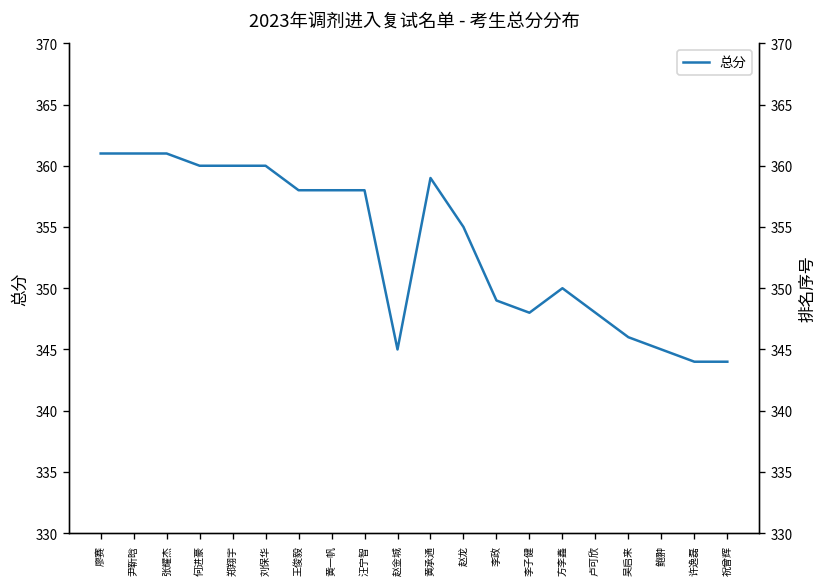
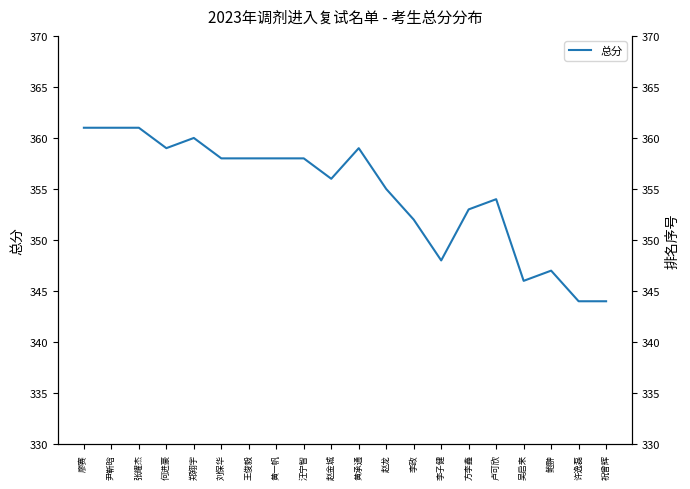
何进豪: 360 -> 359
刘保华: 360 -> 358
赵金城: 345 -> 356
李政: 349 -> 352
方李鑫: 350 -> 353
卢可欣: 348 -> 354
鲍翀: 345 -> 347
